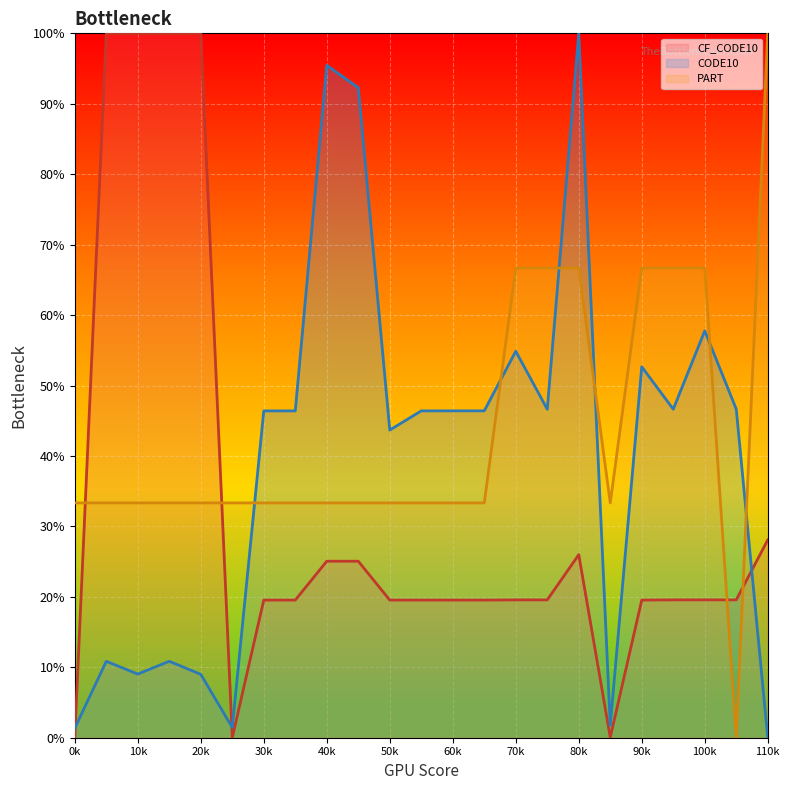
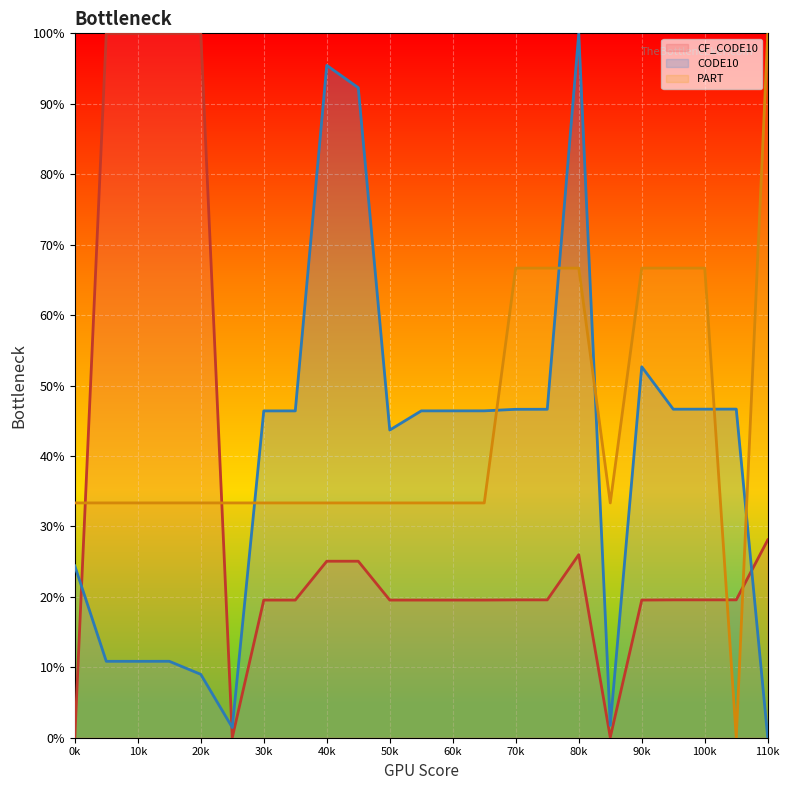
CODE10, 0k: 1% -> 24%
CODE10, 10k: 9% -> 11%
CODE10, 70k: 55% -> 47%
CODE10, 100k: 58% -> 47%
